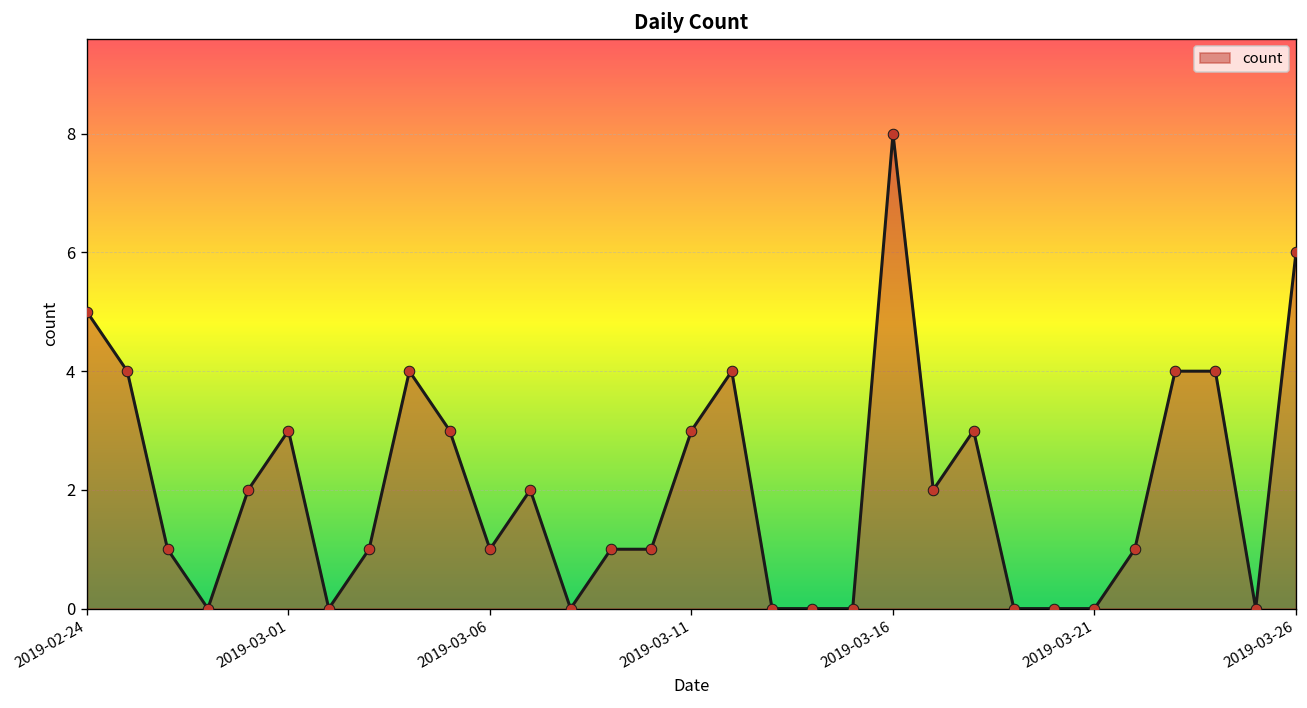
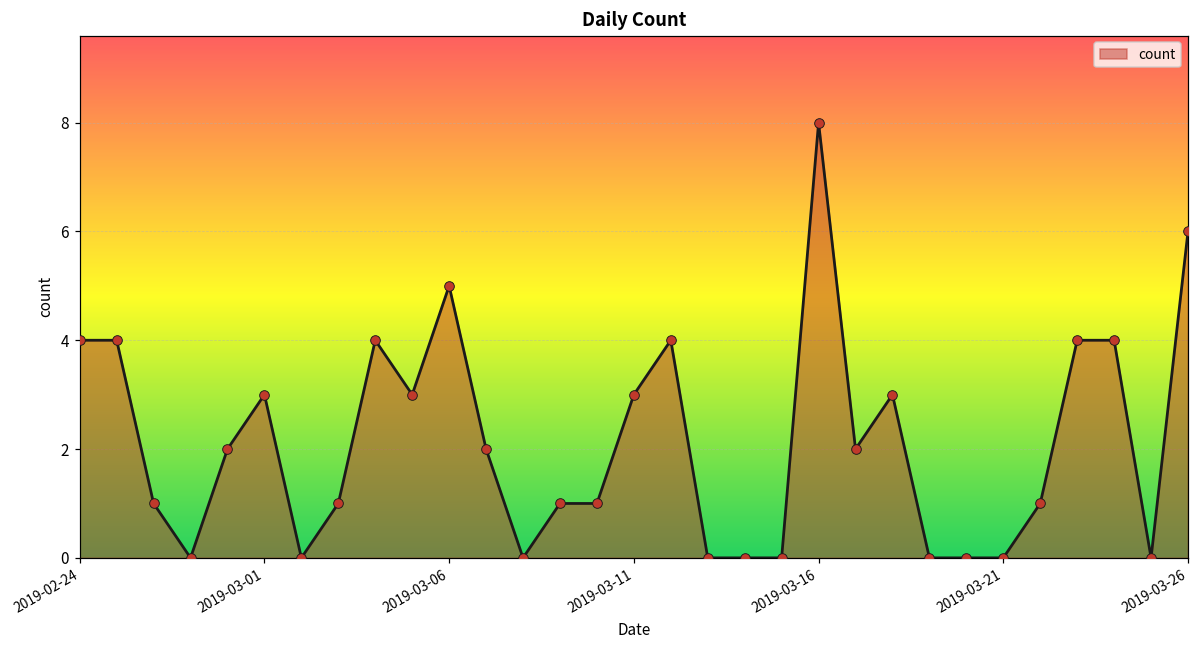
2019-02-24: 5 -> 4
2019-03-06: 1 -> 5
